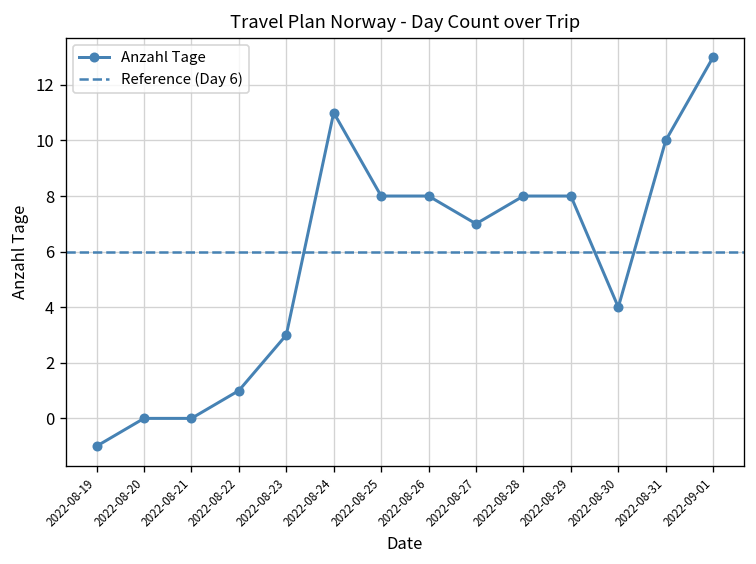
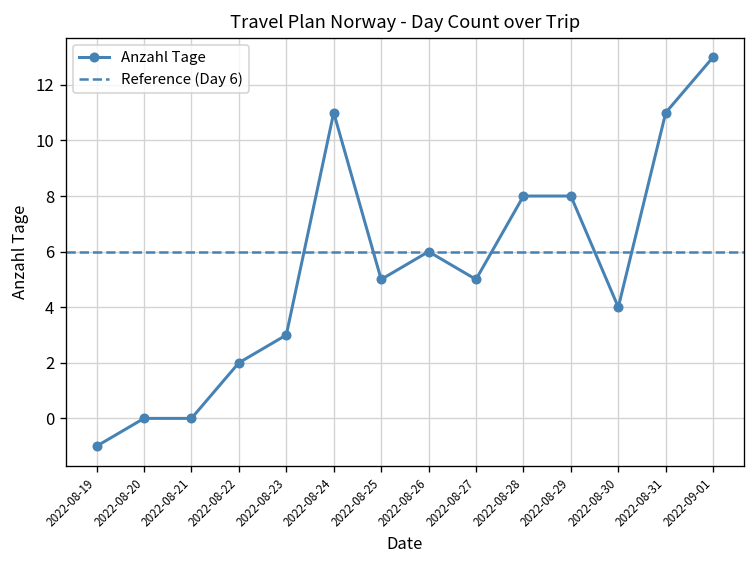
2022-08-22: 1 -> 2
2022-08-25: 8 -> 5
2022-08-26: 8 -> 6
2022-08-27: 7 -> 5
2022-08-31: 10 -> 11
